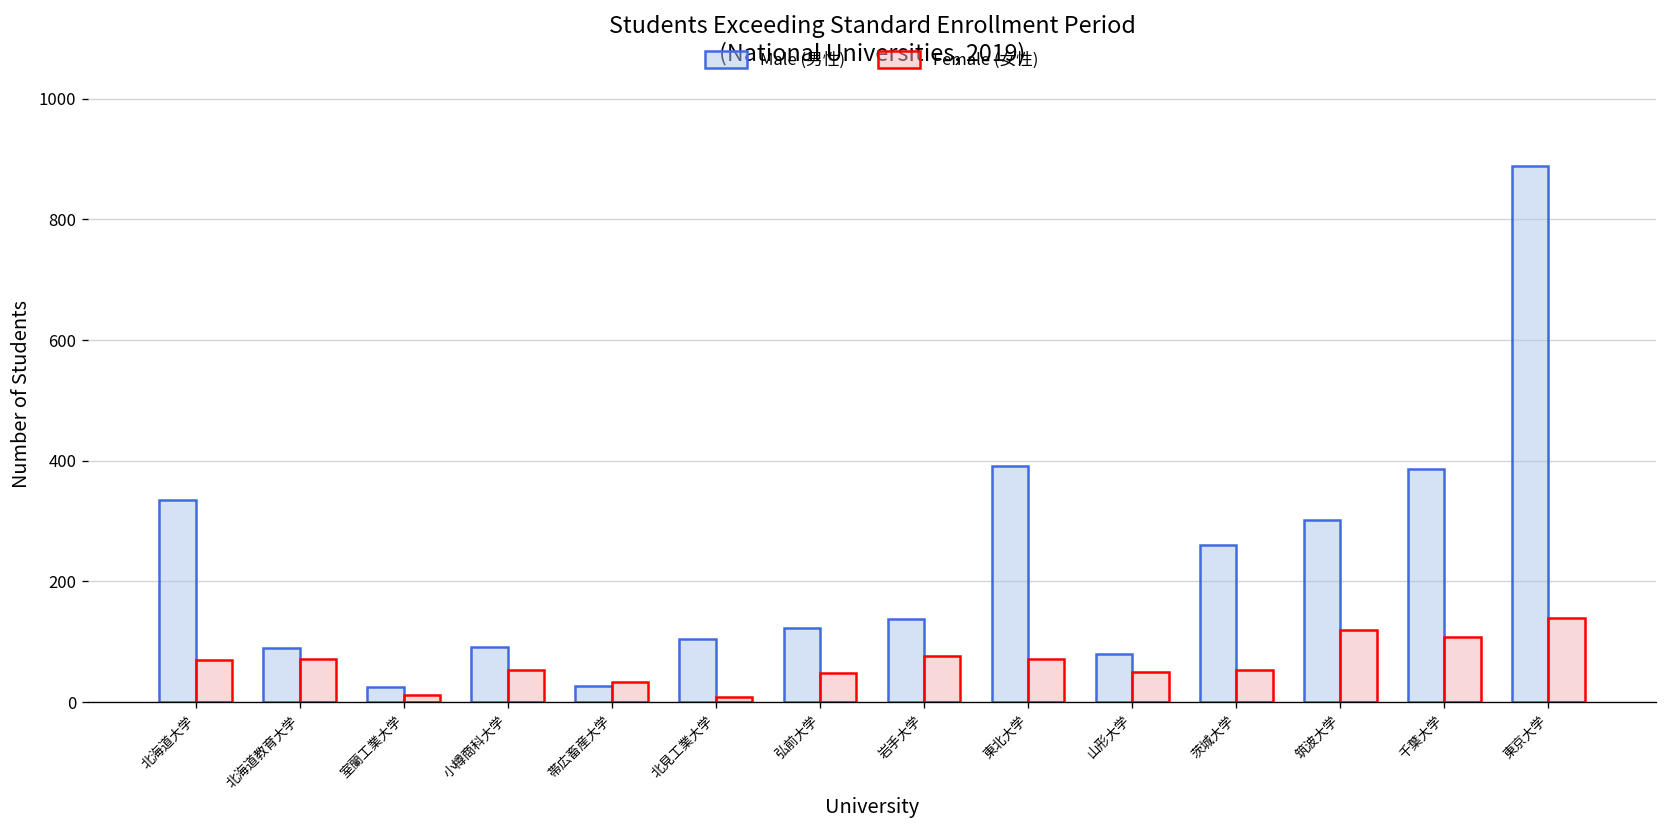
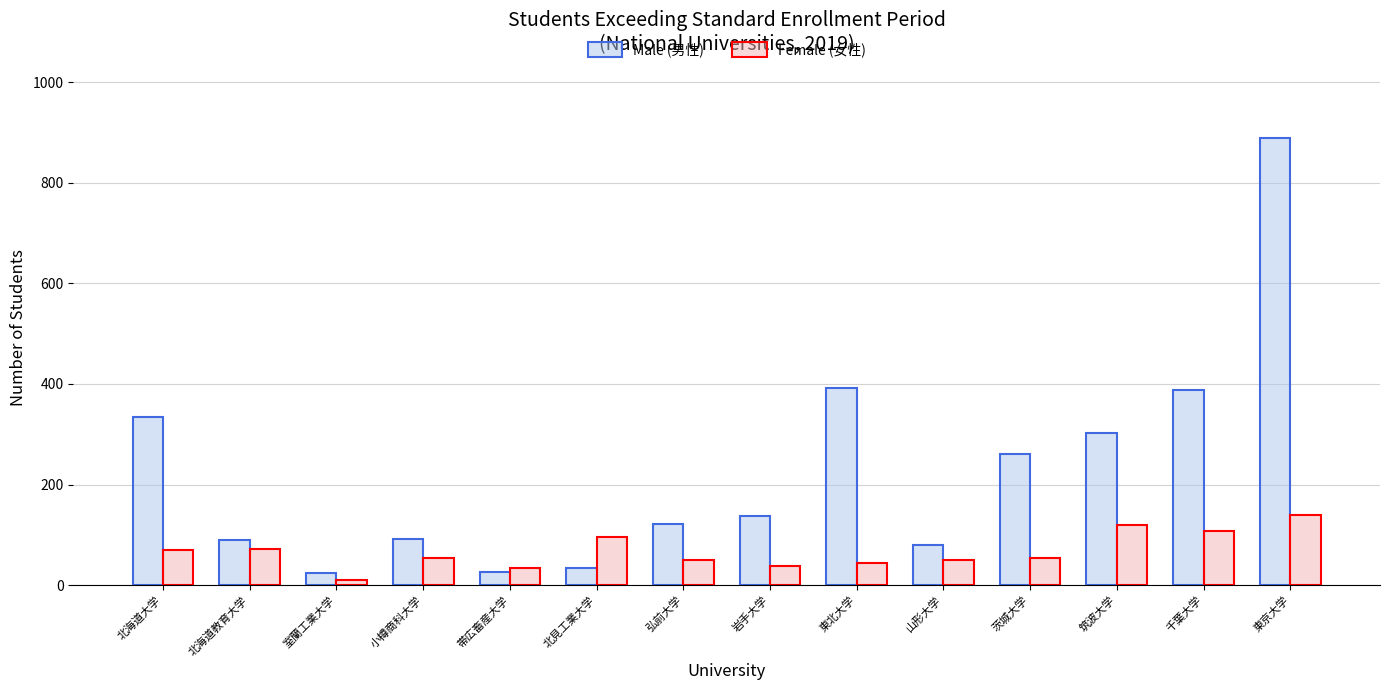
Male (男性), 北見工業大学: 110 -> 30
Female (女性), 北見工業大学: 10 -> 100
Female (女性), 岩手大学: 80 -> 40
Female (女性), 東北大学: 70 -> 40
